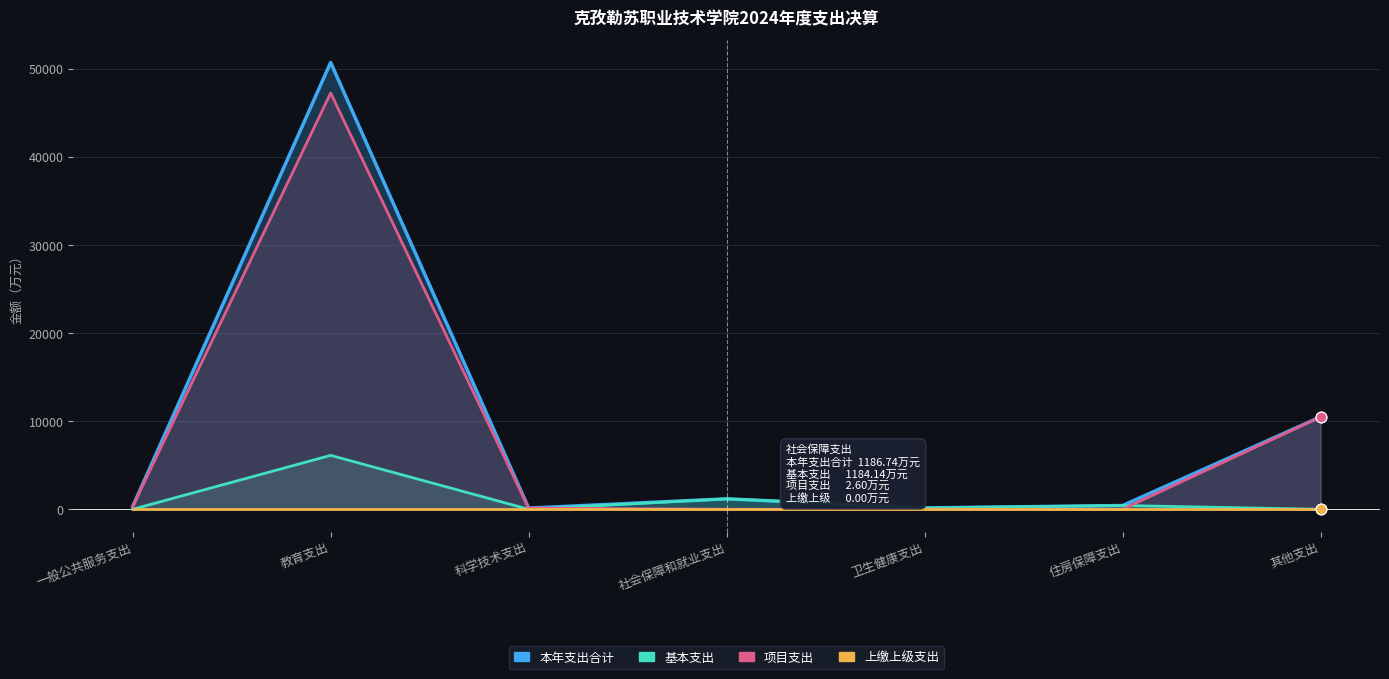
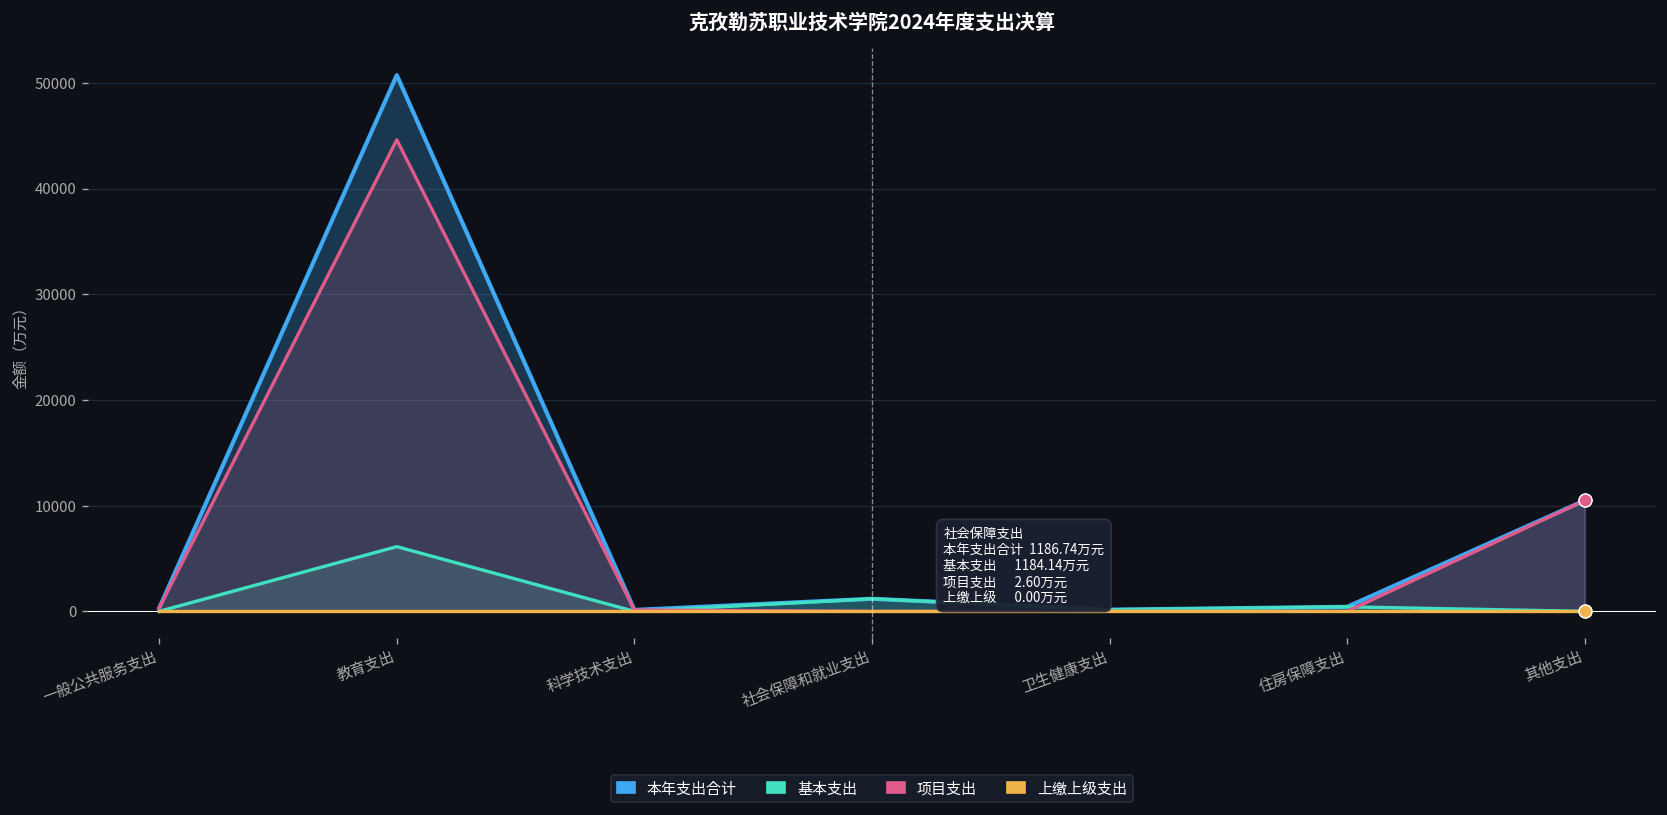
项目支出, 教育支出: 47000 -> 45000
